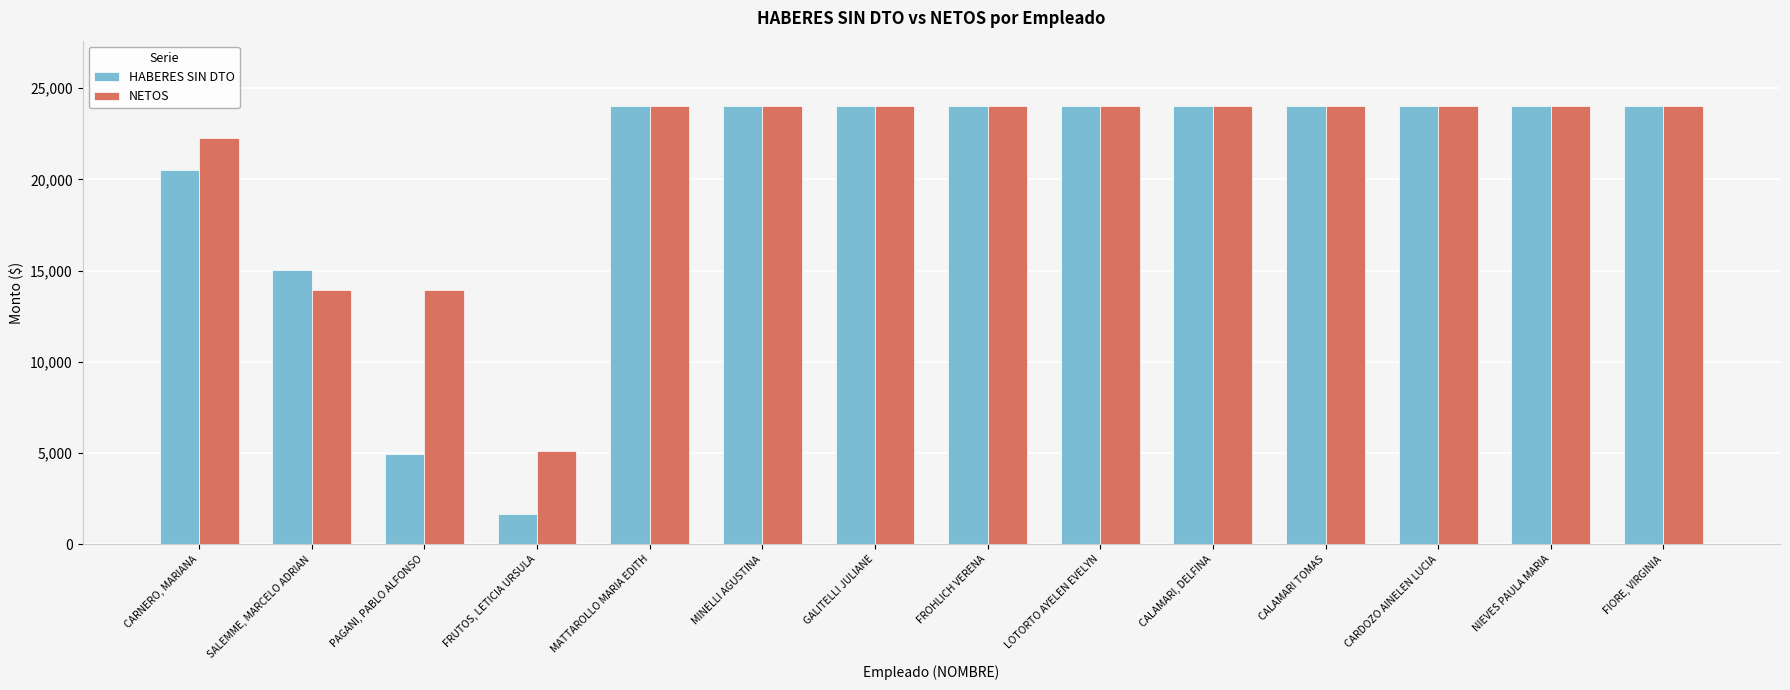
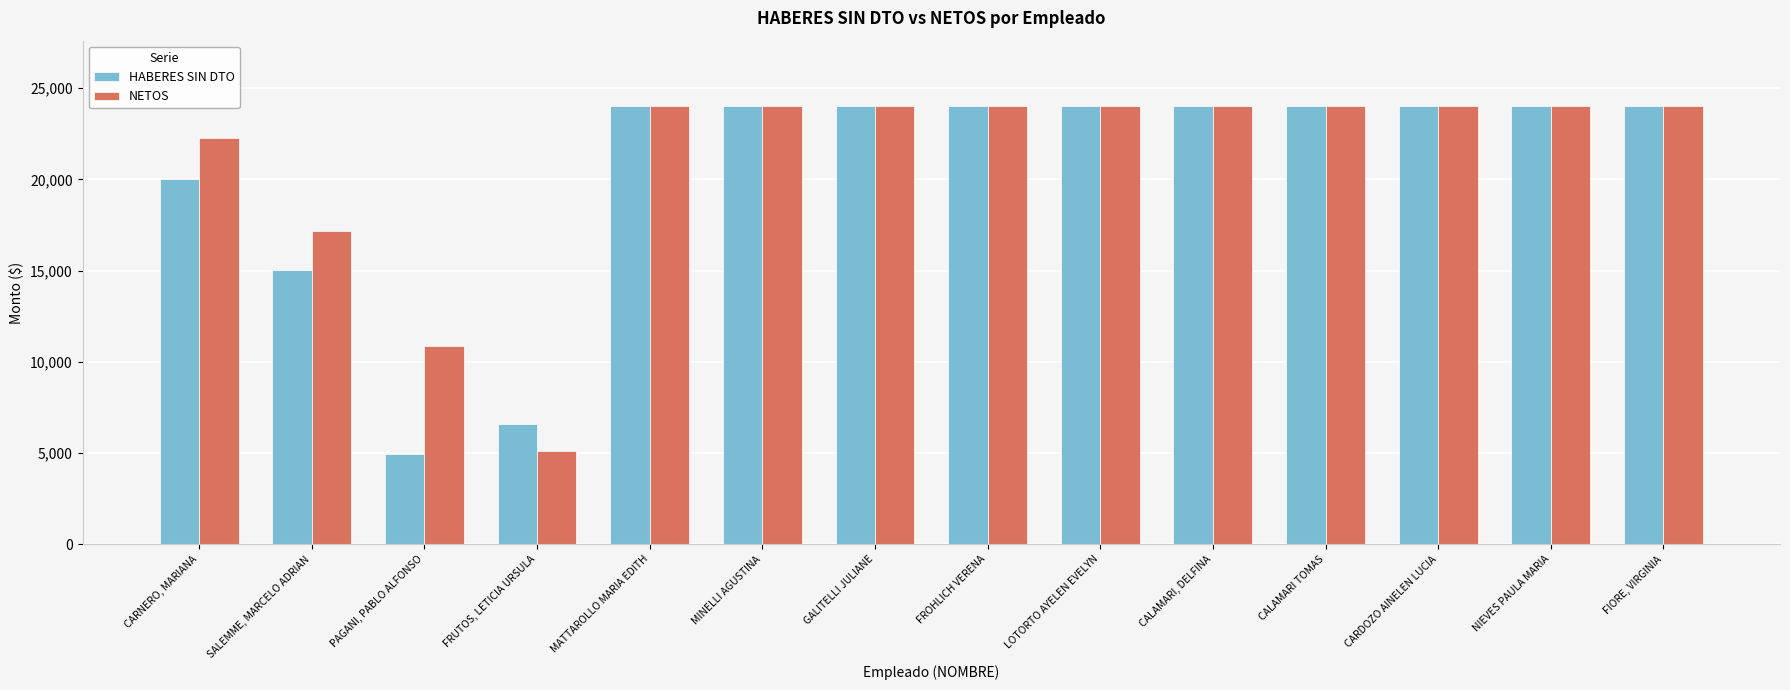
HABERES SIN DTO, CARNERO, MARIANA: 20,500 -> 20,000
NETOS, SALEMME, MARCELO ADRIAN: 13,900 -> 17,100
NETOS, PAGANI, PABLO ALFONSO: 13,900 -> 10,900
HABERES SIN DTO, FRUTOS, LETICIA URSULA: 1,700 -> 6,600
